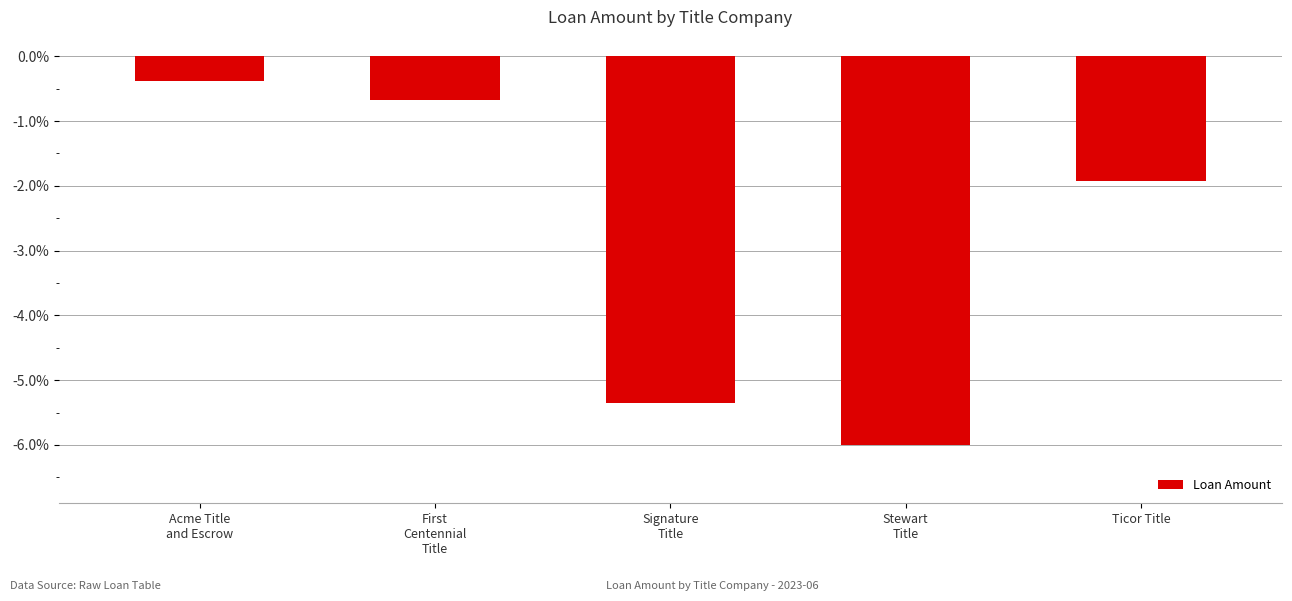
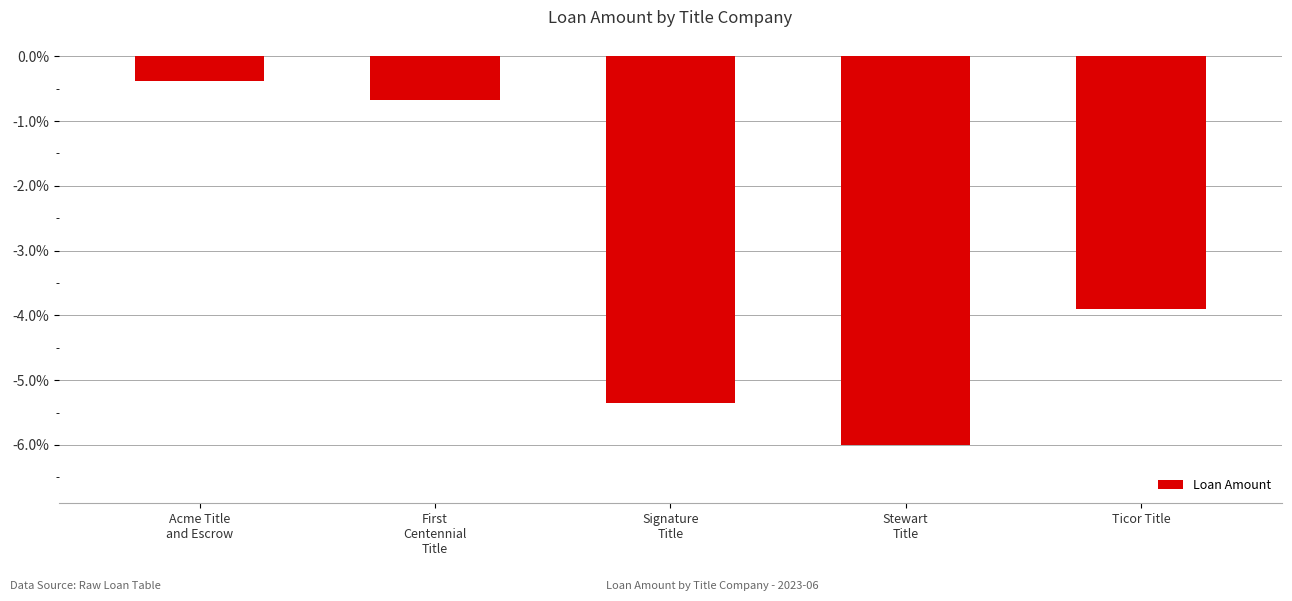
Ticor Title: -1.9% -> -3.9%
